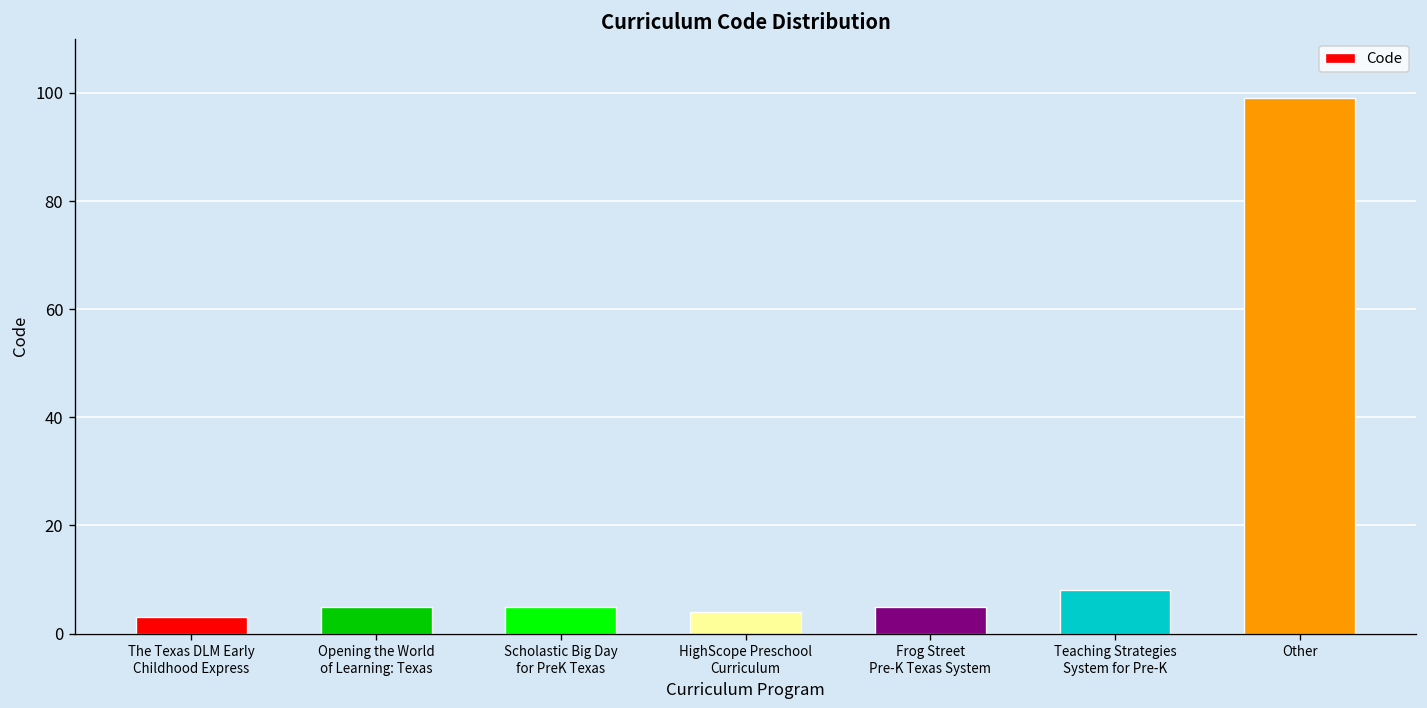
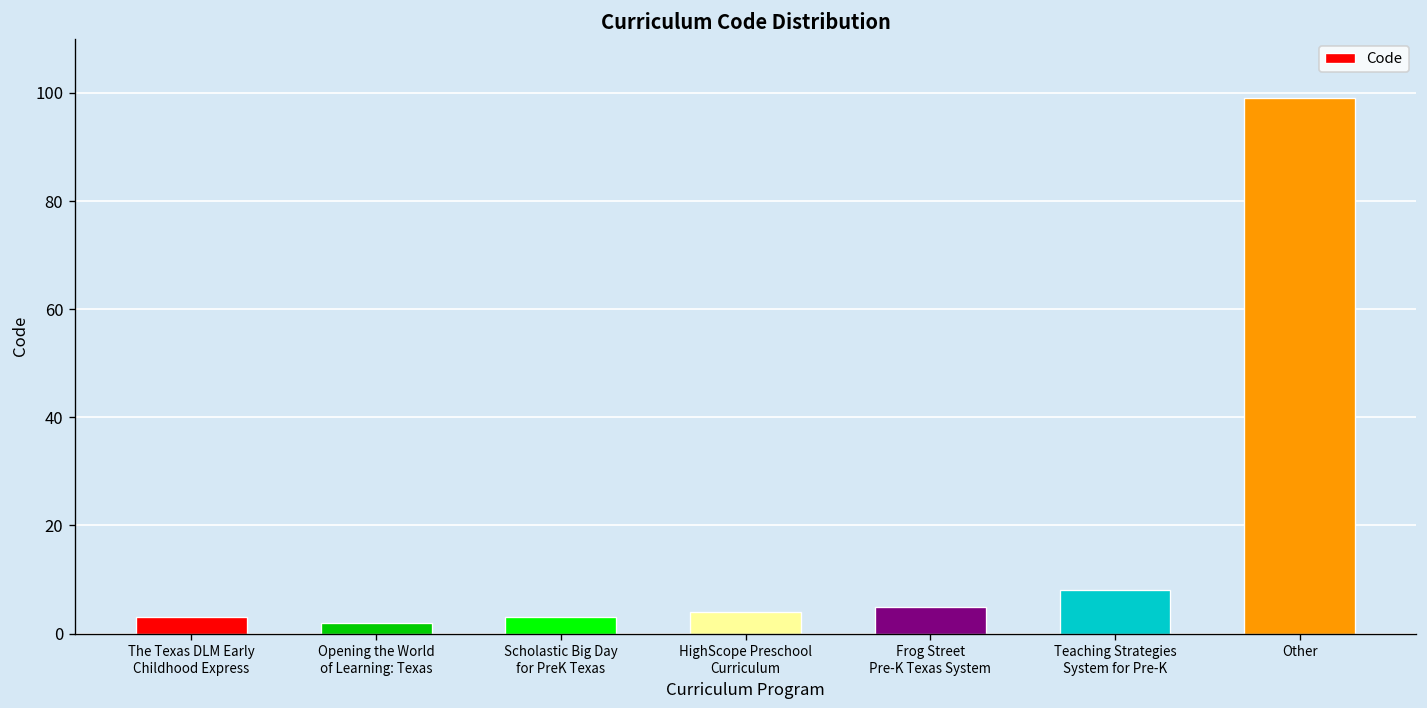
Opening the World of Learning: Texas: 5 -> 2
Scholastic Big Day for PreK Texas: 5 -> 3
